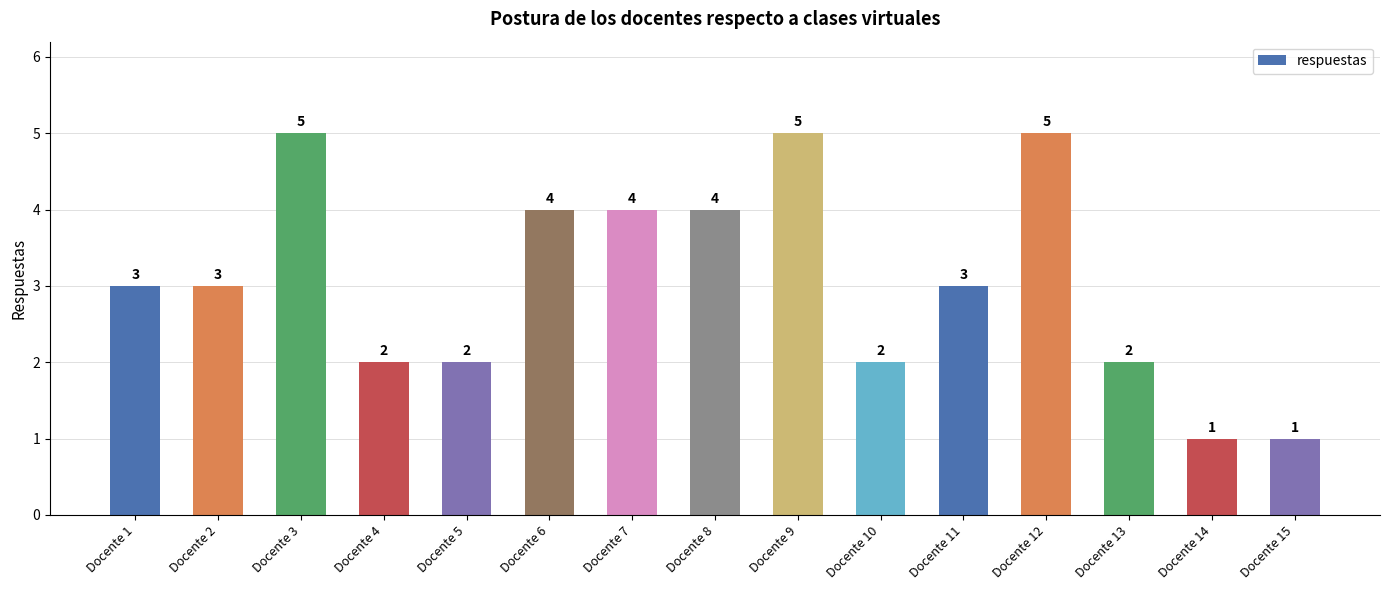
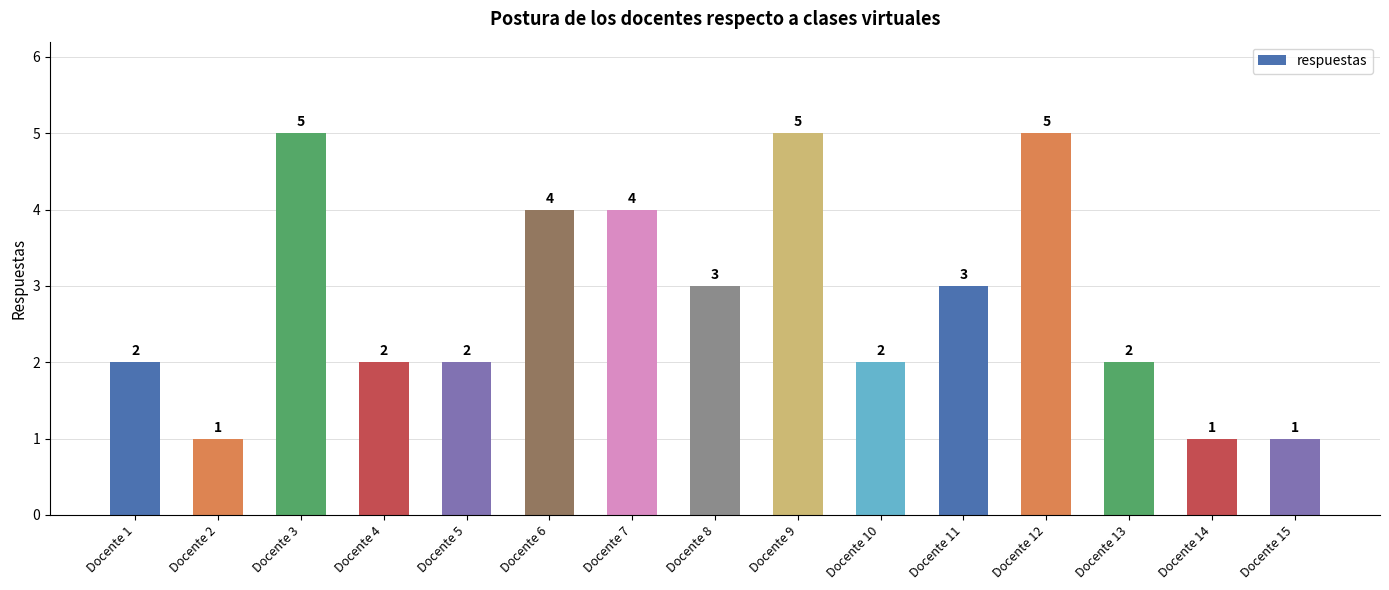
Docente 1: 3 -> 2
Docente 2: 3 -> 1
Docente 8: 4 -> 3
